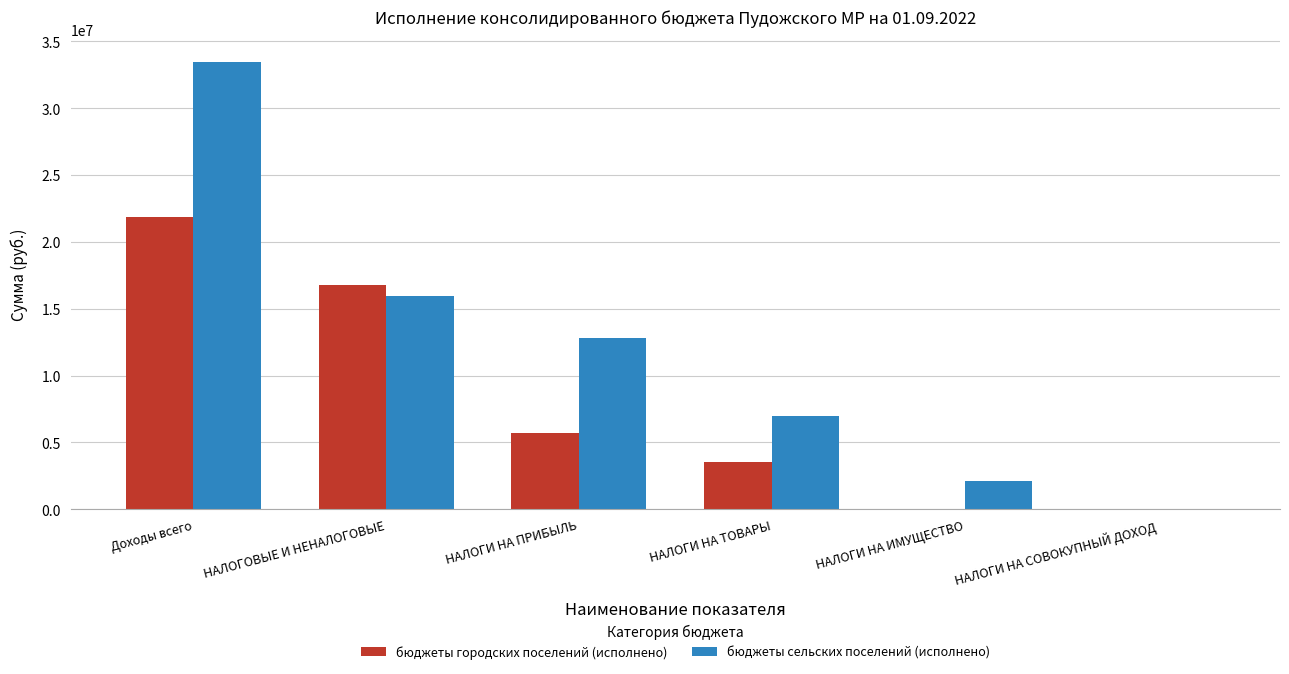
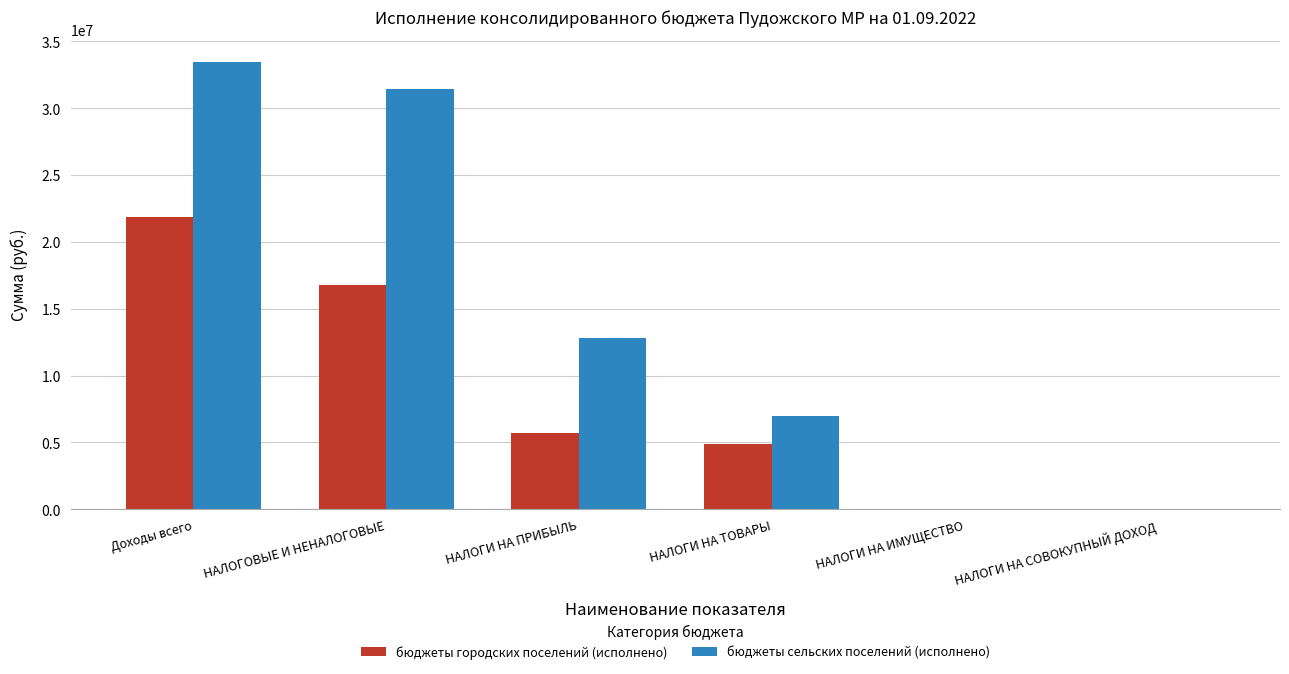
бюджеты сельских поселений (исполнено), НАЛОГОВЫЕ И НЕНАЛОГОВЫЕ: 16000000 -> 31400000
бюджеты городских поселений (исполнено), НАЛОГИ НА ТОВАРЫ: 3500000 -> 4900000
бюджеты сельских поселений (исполнено), НАЛОГИ НА ИМУЩЕСТВО: 2100000 -> 0
